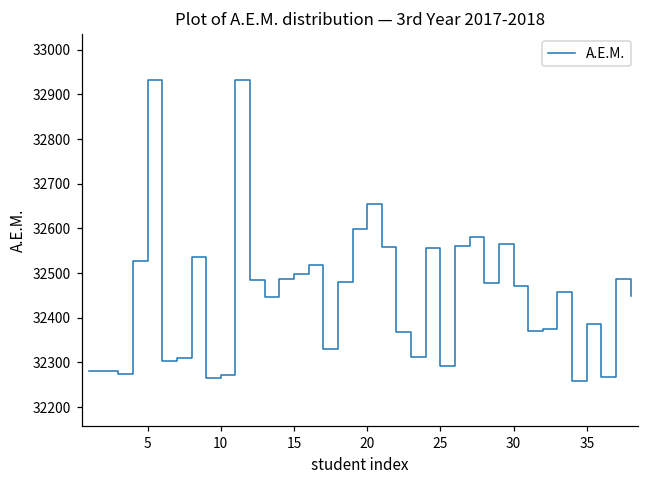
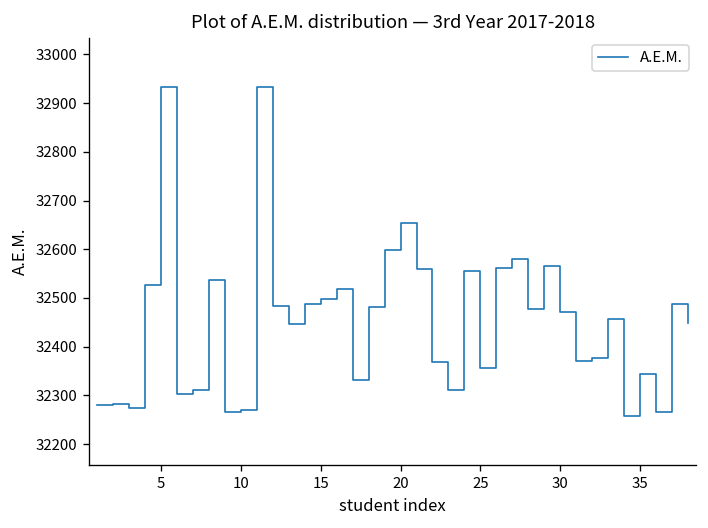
25: 32290 -> 32360
35: 32390 -> 32340
